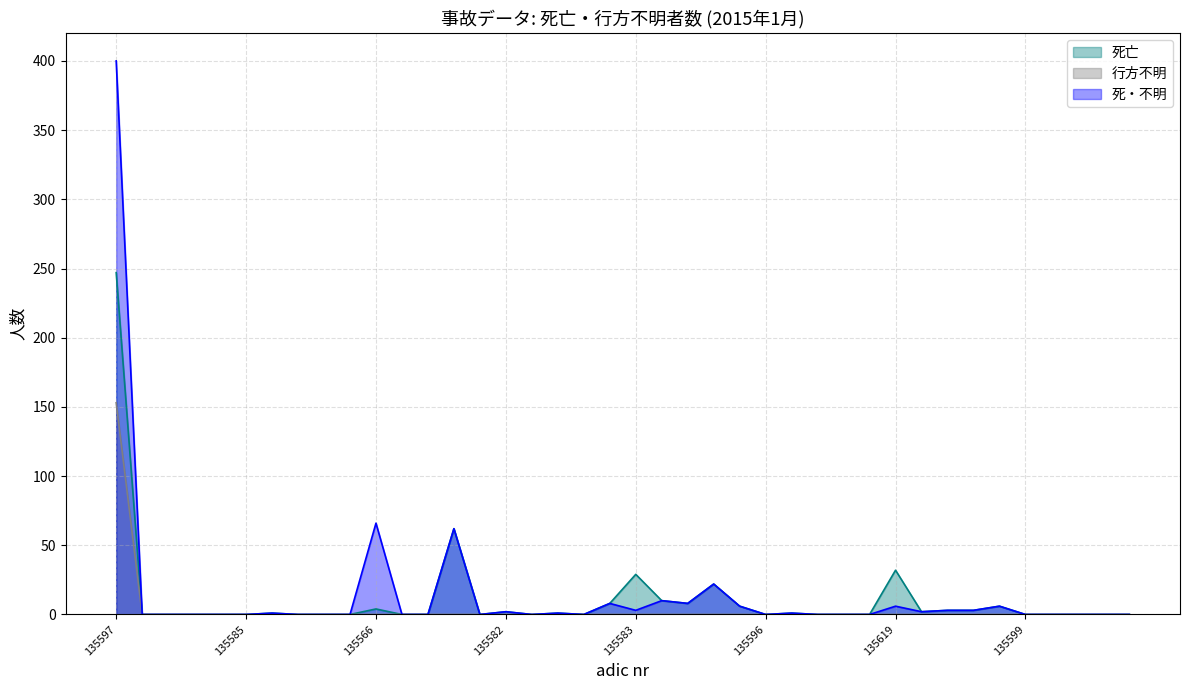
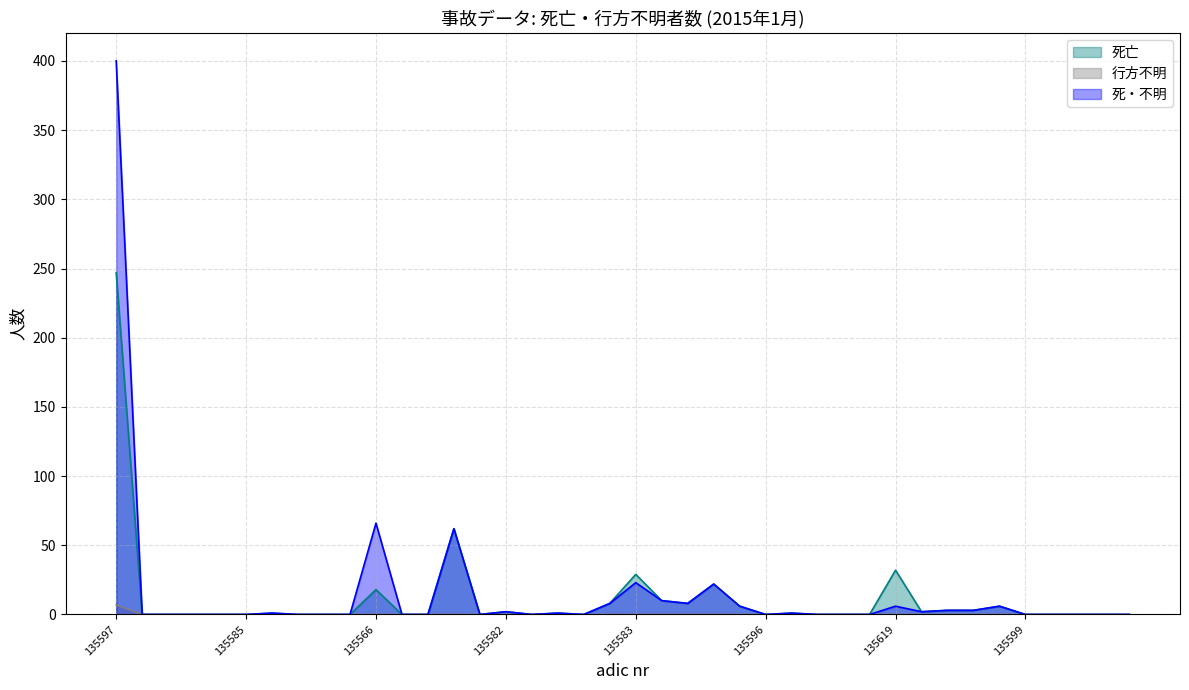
行方不明, 135597: 153 -> 7
死亡, 135566: 4 -> 18
死・不明, 135583: 3 -> 23
